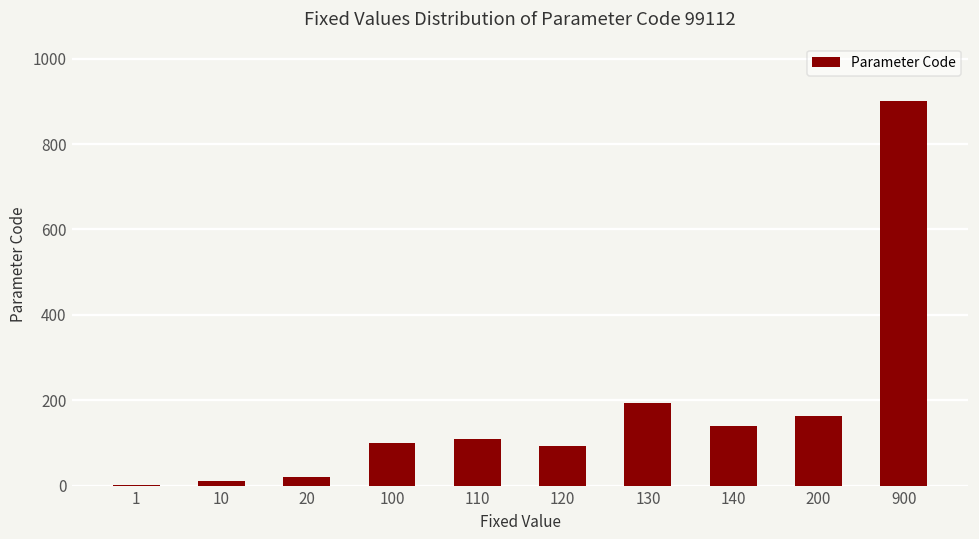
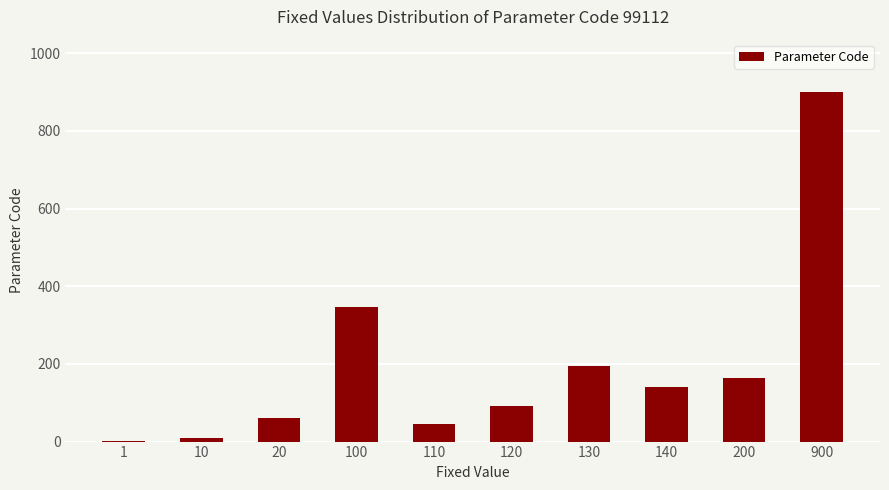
20: 20 -> 60
100: 100 -> 350
110: 110 -> 40
